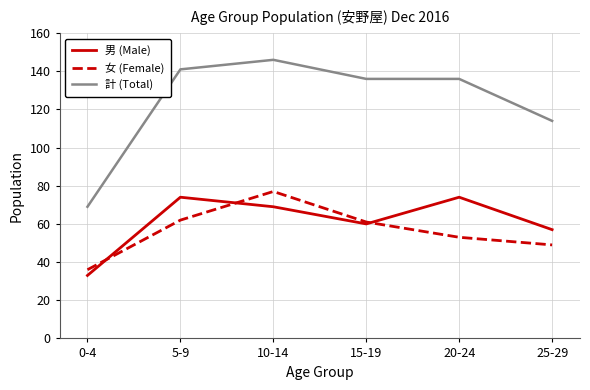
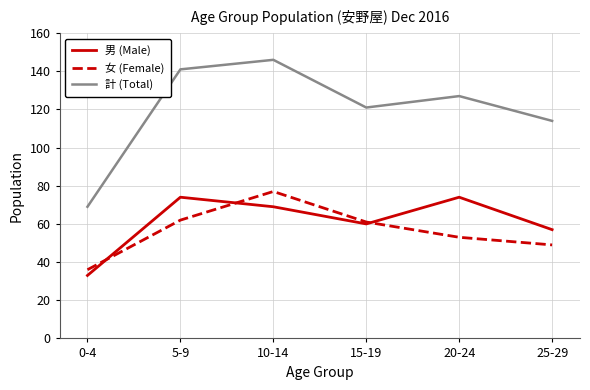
計 (Total), 15-19: 136 -> 121
計 (Total), 20-24: 136 -> 127
